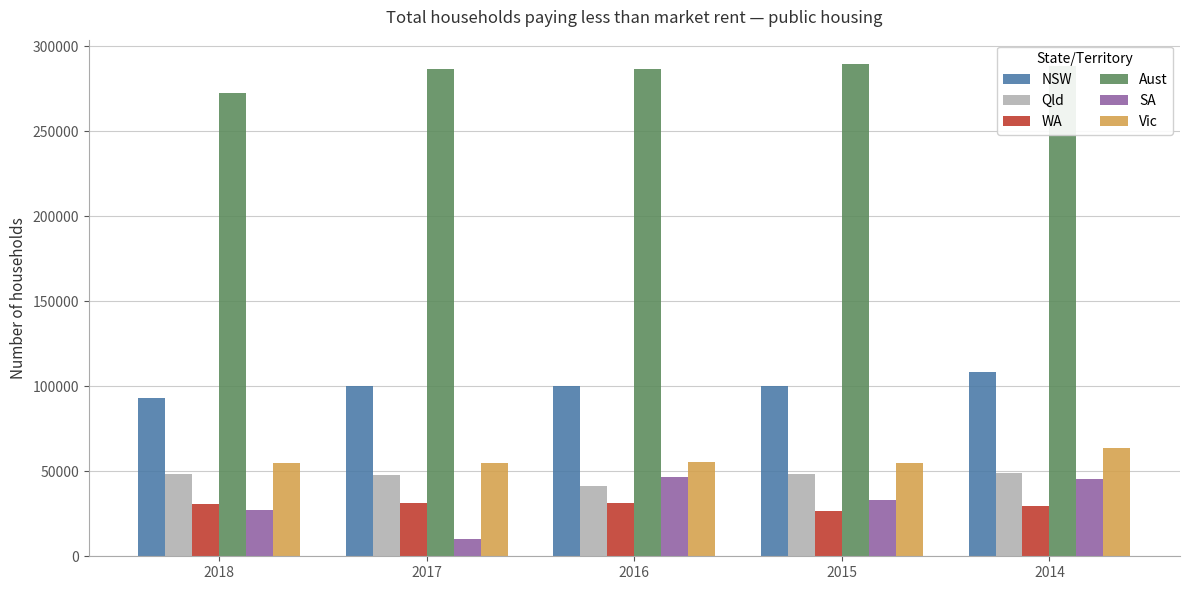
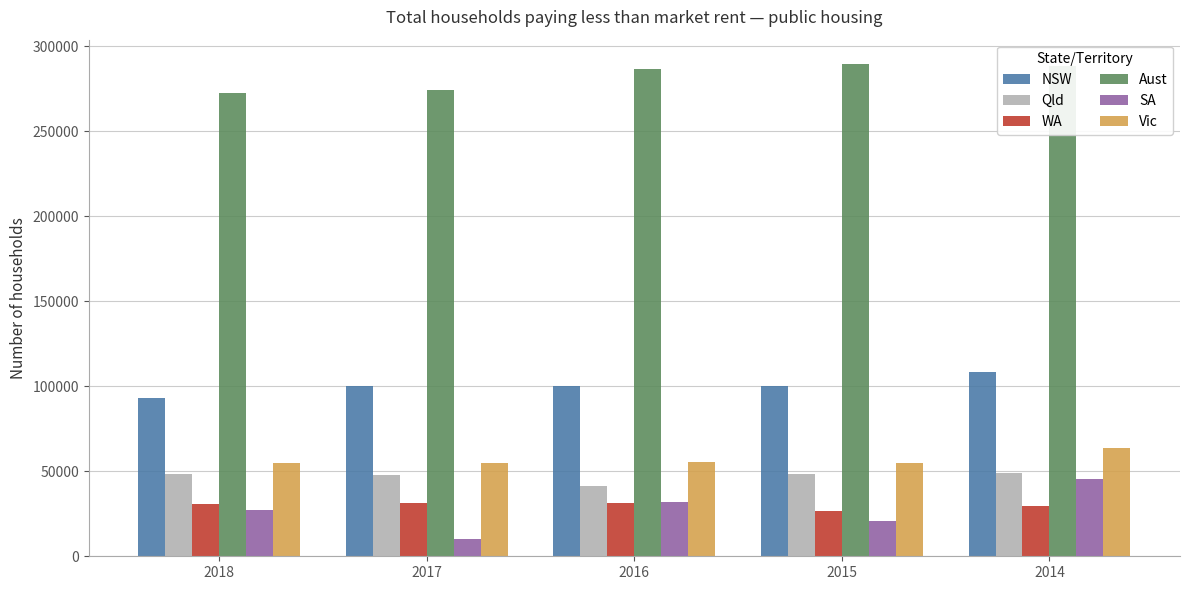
Aust, 2017: 286000 -> 274000
SA, 2016: 47000 -> 32000
SA, 2015: 33000 -> 21000
